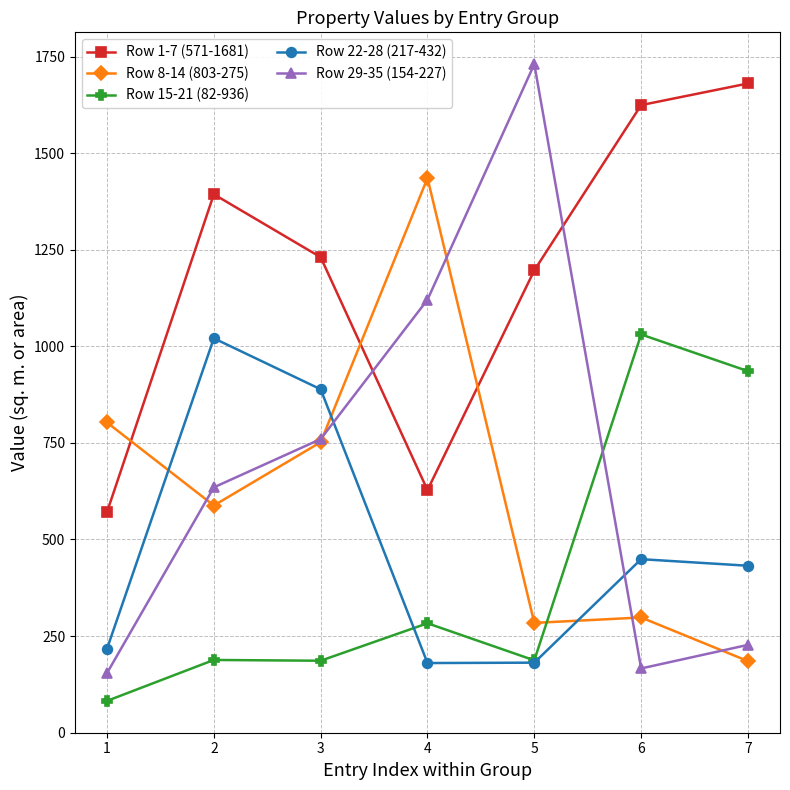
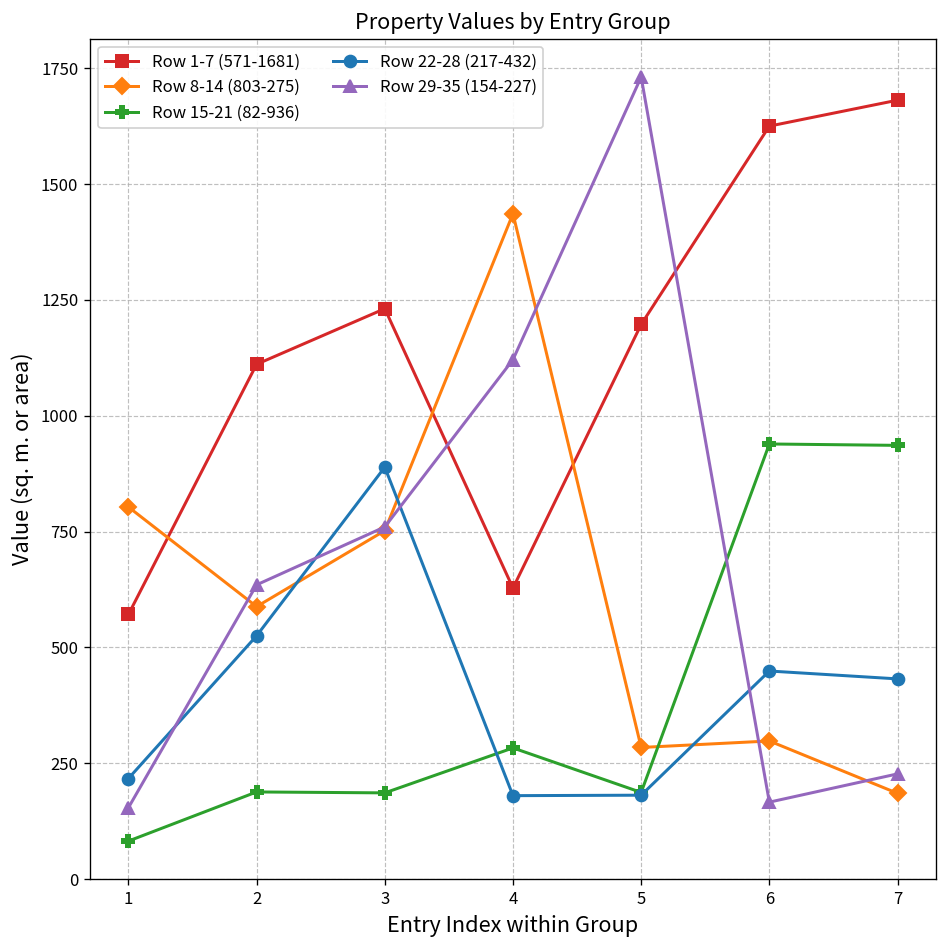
Row 1-7 (571-1681), 2: 1390 -> 1110
Row 22-28 (217-432), 2: 1020 -> 530
Row 15-21 (82-936), 6: 1030 -> 940
